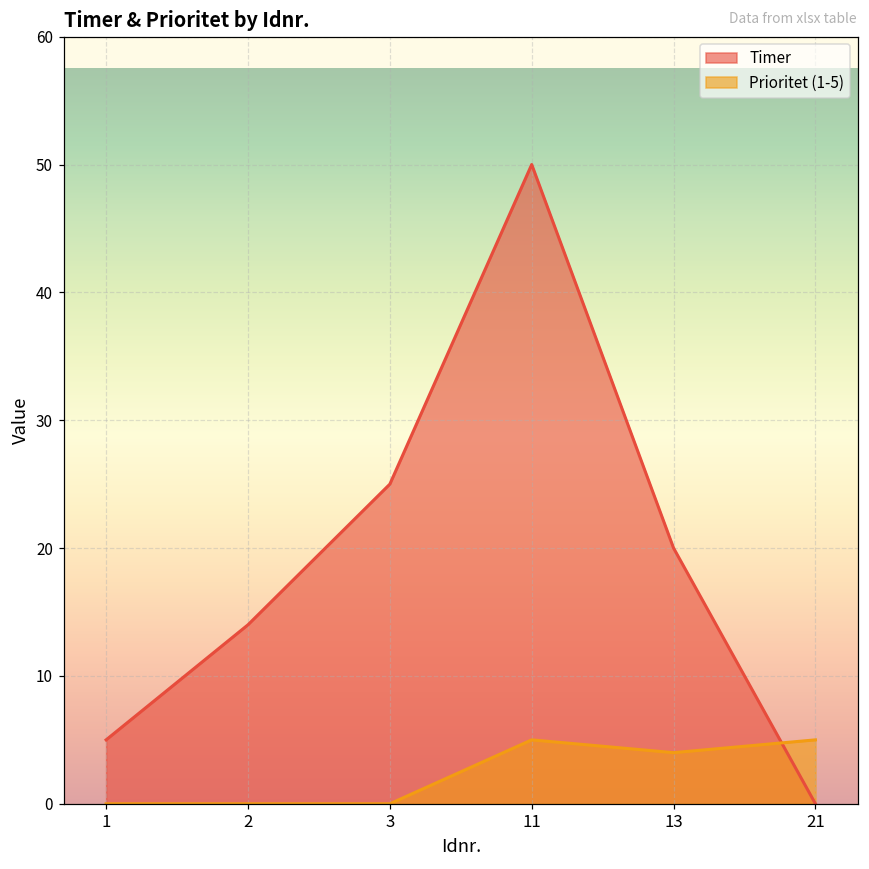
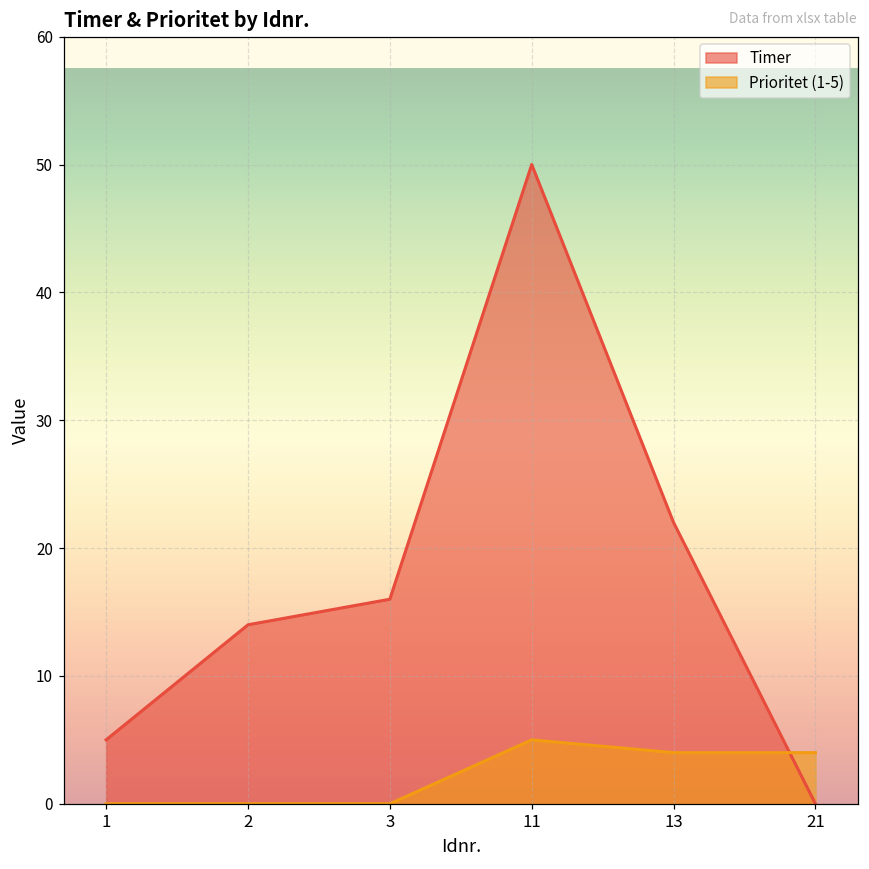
Timer, 3: 25 -> 16
Timer, 13: 20 -> 22
Prioritet (1-5), 21: 5 -> 4
